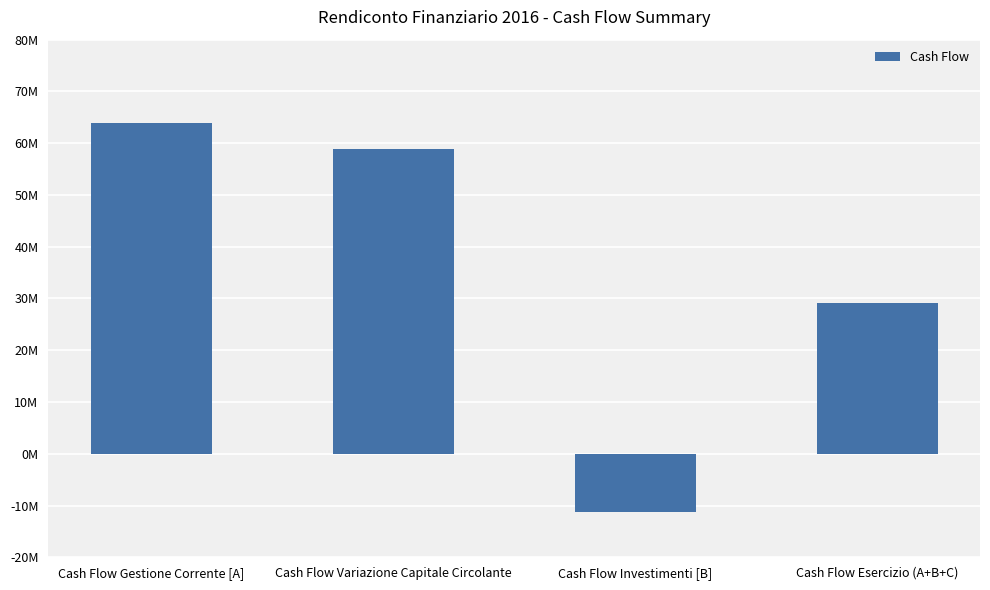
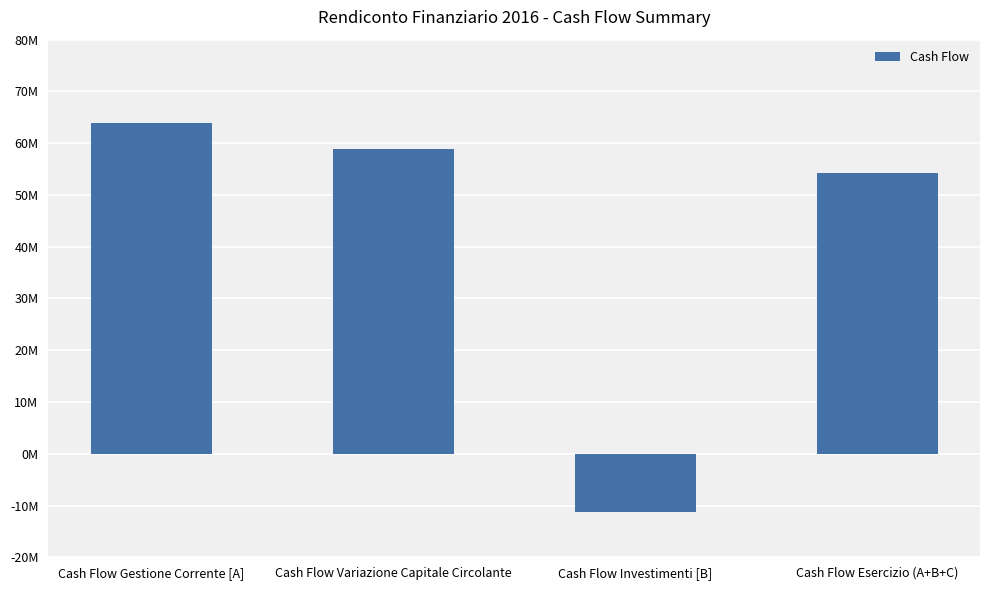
Cash Flow Esercizio (A+B+C): 29000000 -> 54000000
